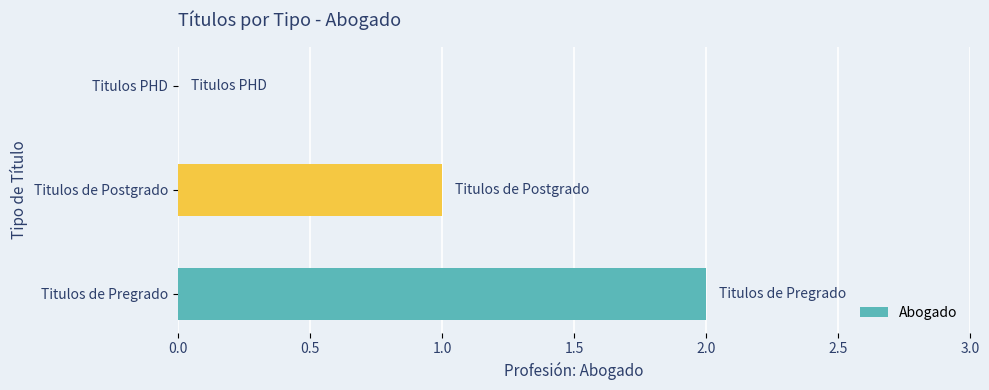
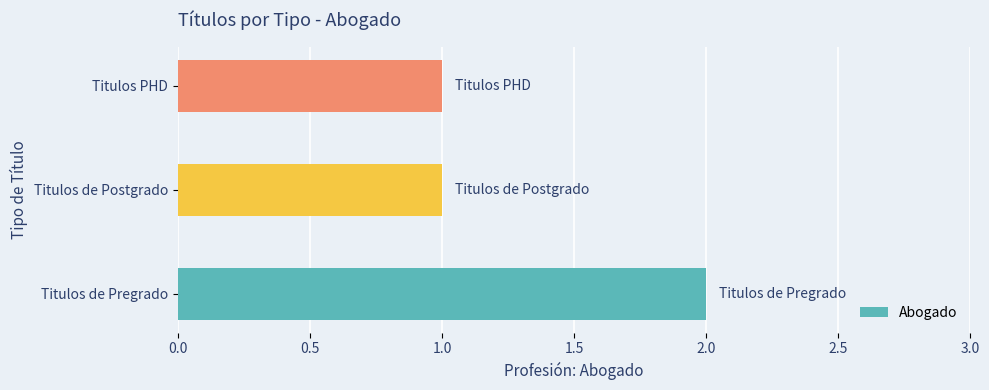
Titulos PHD: 0 -> 1
